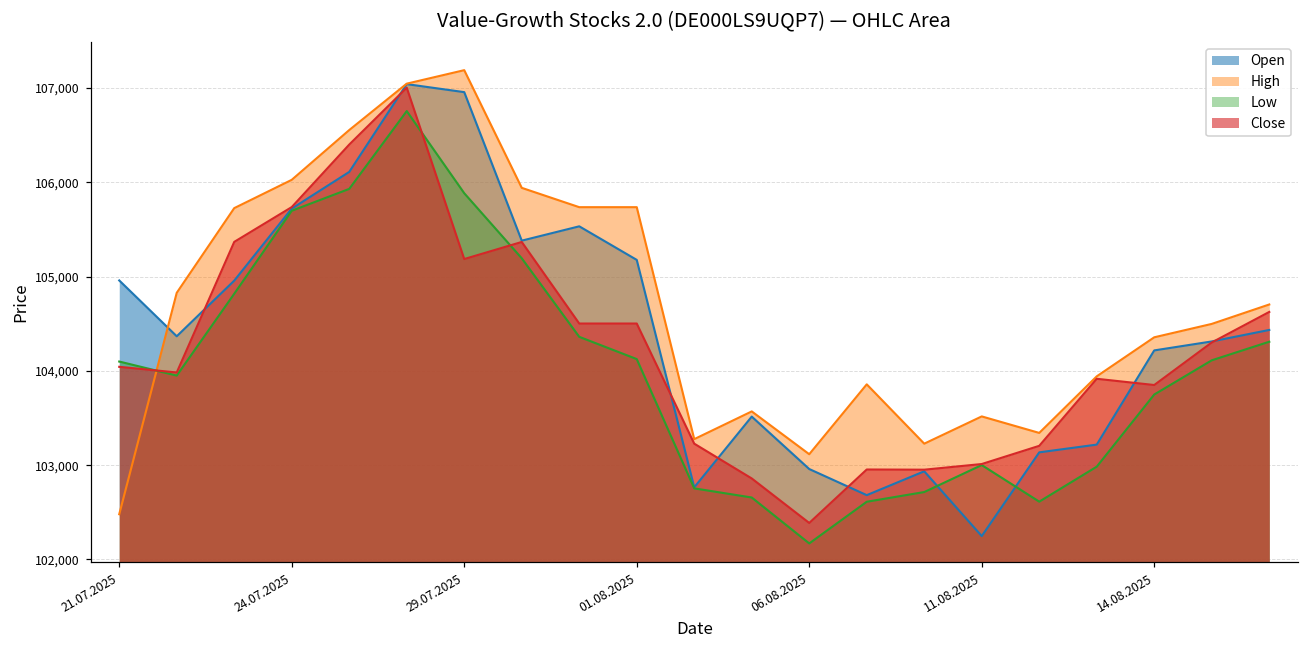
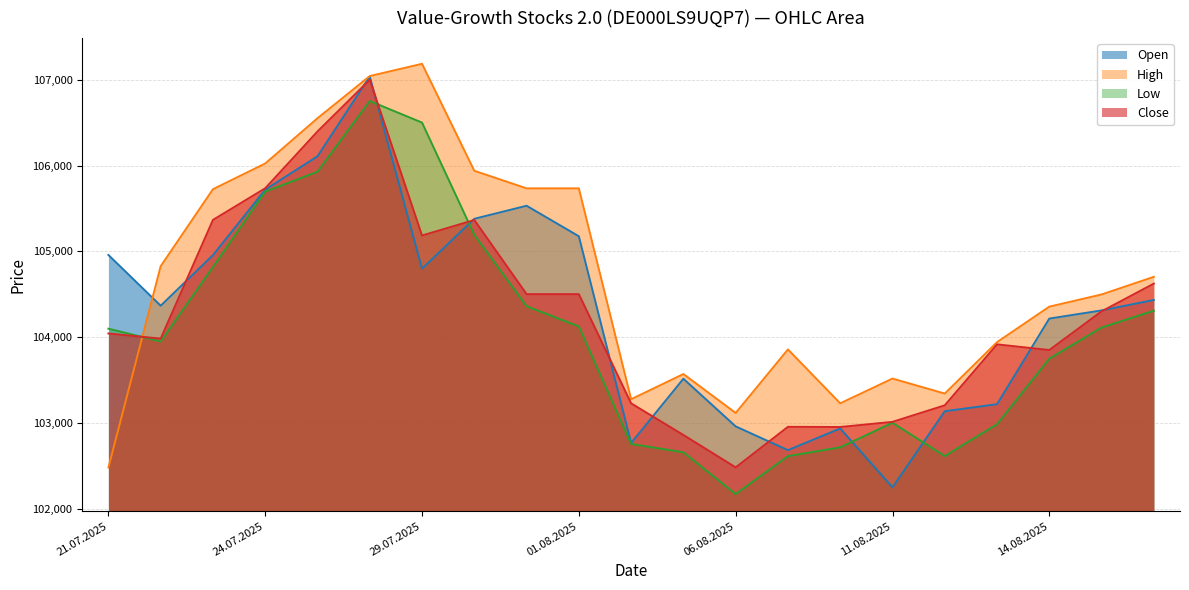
Open, 29.07.2025: 107,000 -> 104,800
Low, 29.07.2025: 105,900 -> 106,500
Close, 06.08.2025: 102,400 -> 102,500
